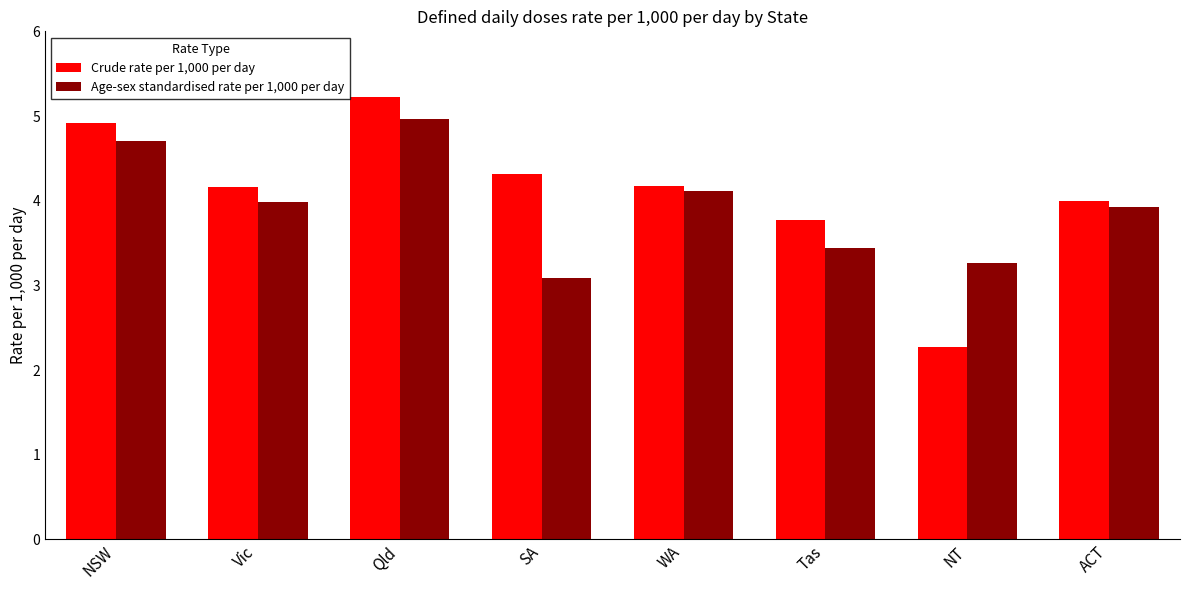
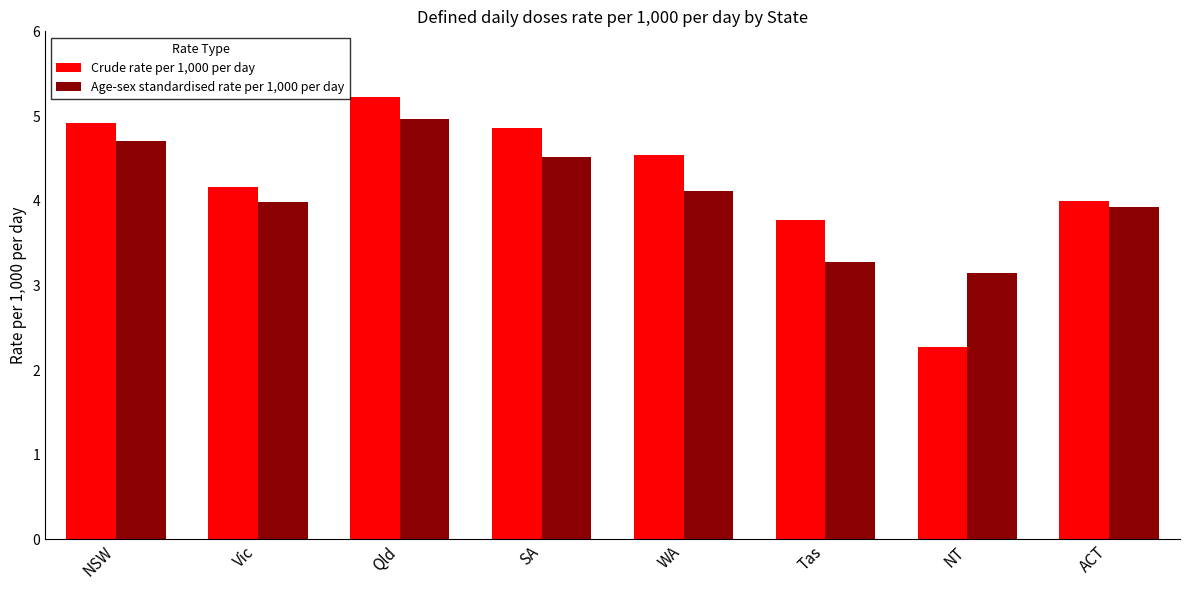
Crude rate per 1,000 per day, SA: 4.3 -> 4.9
Age-sex standardised rate per 1,000 per day, SA: 3.1 -> 4.5
Crude rate per 1,000 per day, WA: 4.2 -> 4.5
Age-sex standardised rate per 1,000 per day, Tas: 3.4 -> 3.3
Age-sex standardised rate per 1,000 per day, NT: 3.3 -> 3.2
